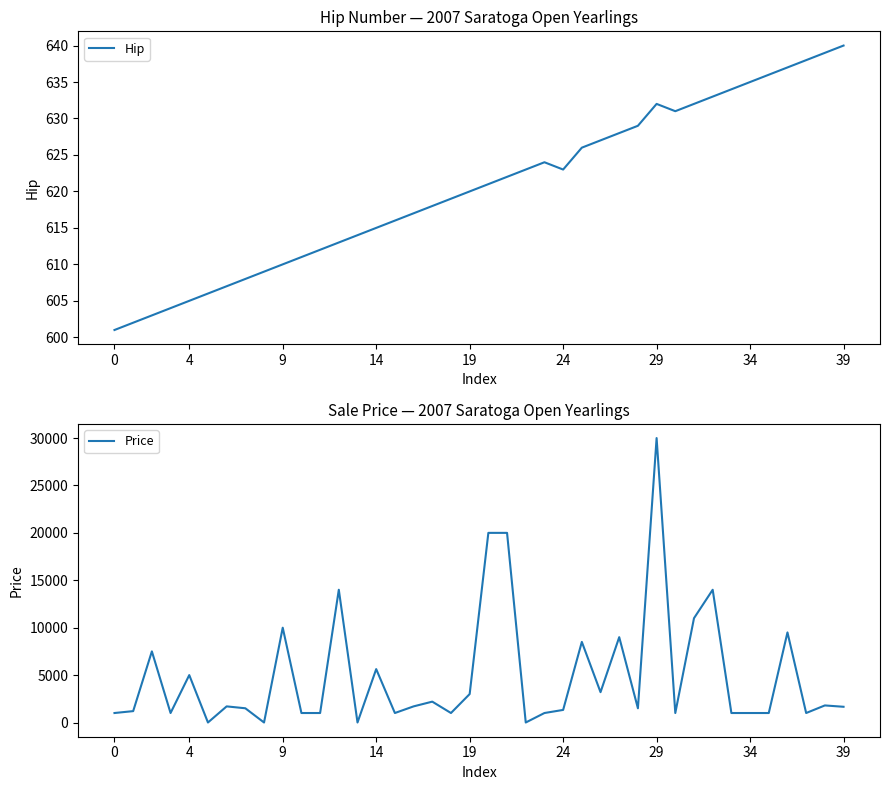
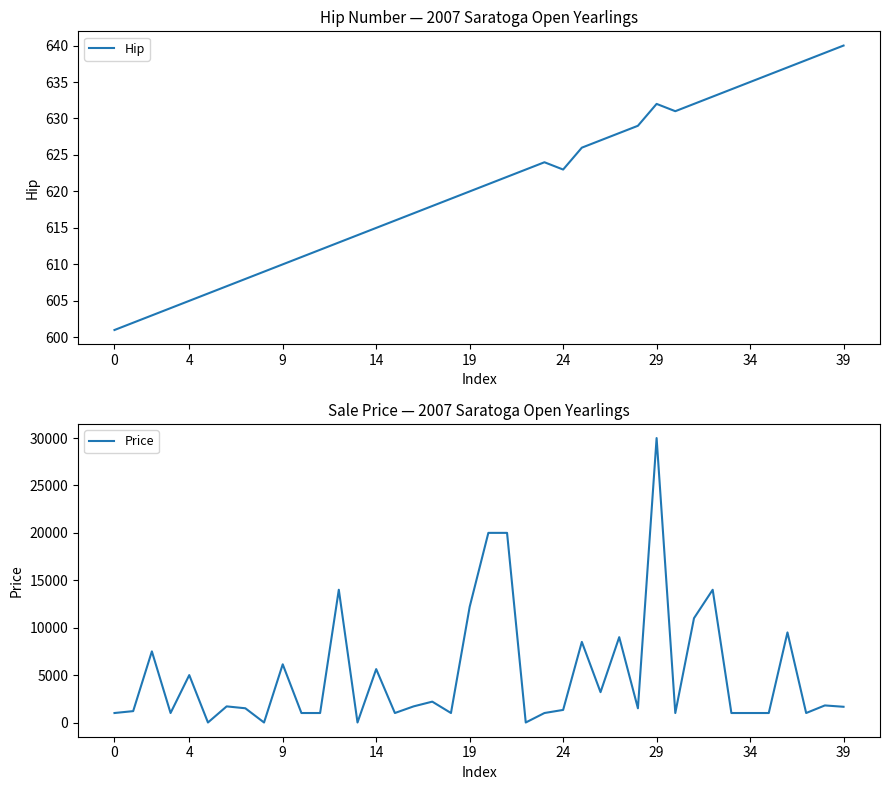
Sale Price — 2007 Saratoga Open Yearlings, 9: 10000 -> 6000
Sale Price — 2007 Saratoga Open Yearlings, 19: 3000 -> 12000
